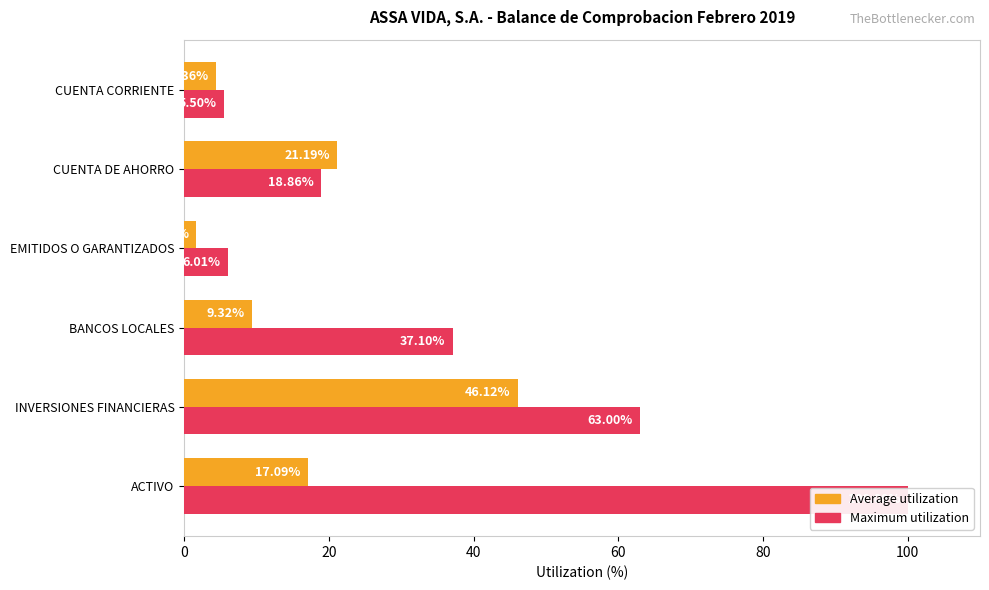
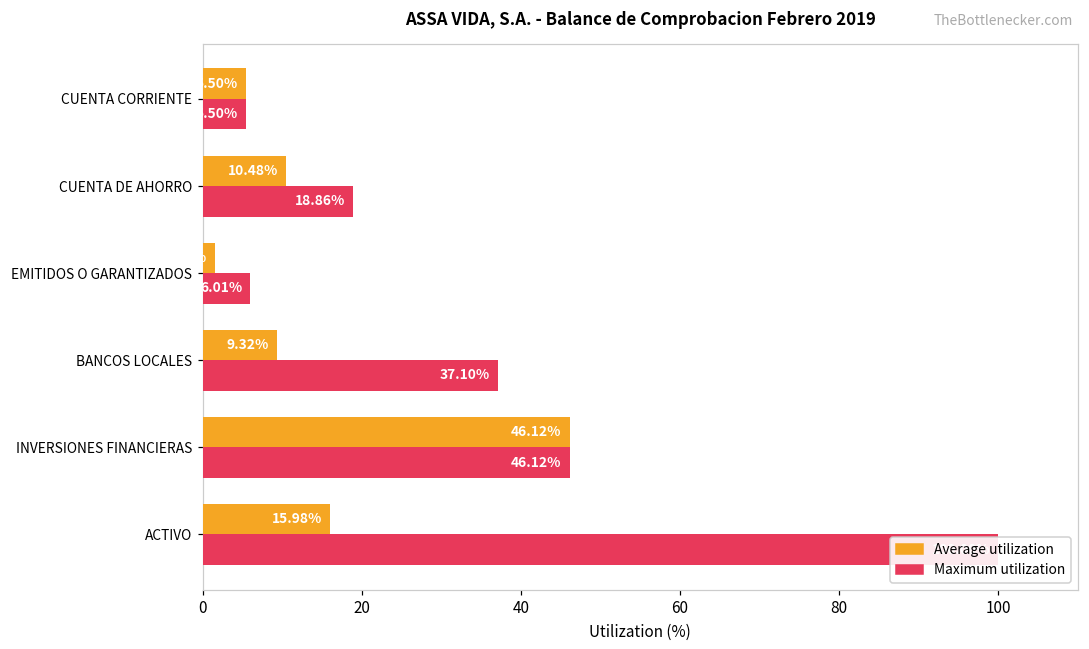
Average utilization, CUENTA CORRIENTE: 4.36% -> 5.50%
Average utilization, CUENTA DE AHORRO: 21.19% -> 10.48%
Maximum utilization, INVERSIONES FINANCIERAS: 63.00% -> 46.12%
Average utilization, ACTIVO: 17.09% -> 15.98%
